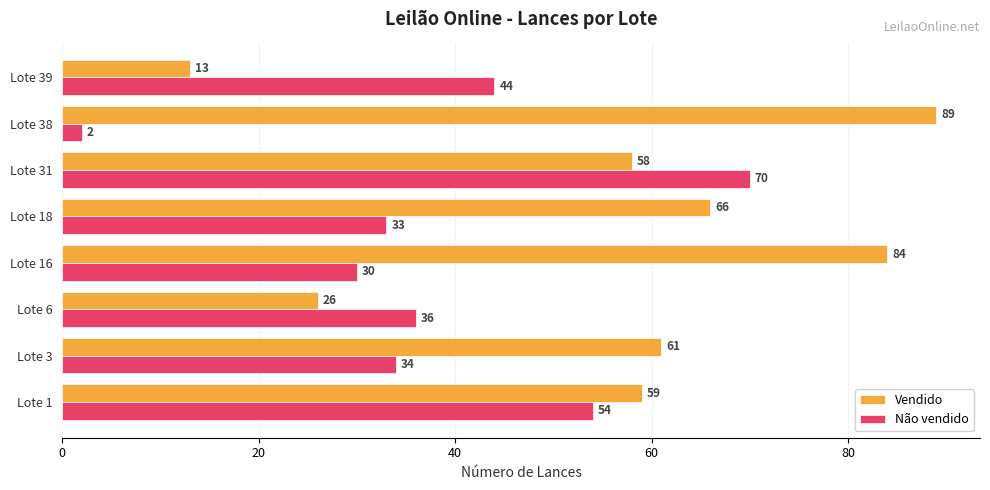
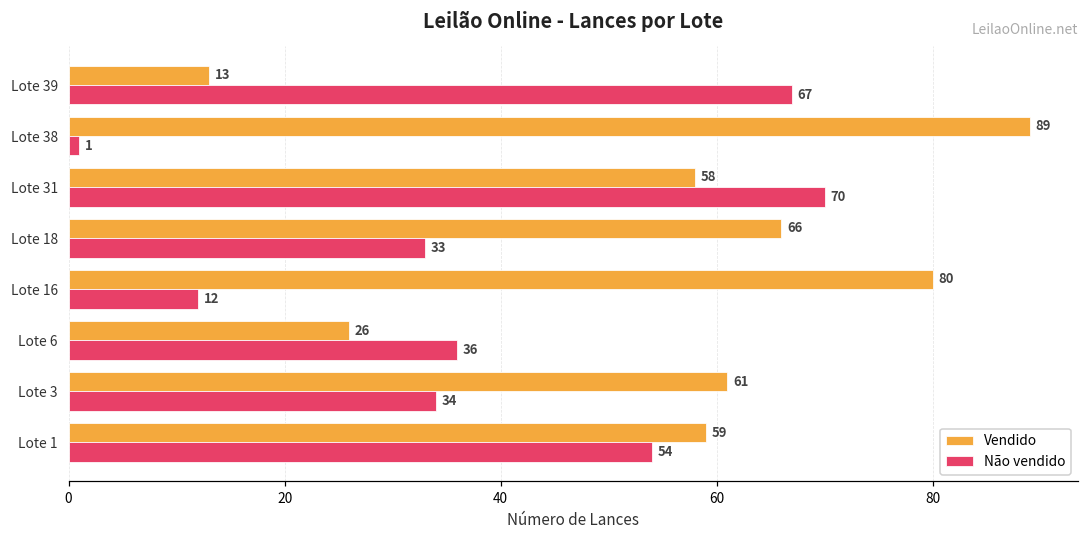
Não vendido, Lote 39: 44 -> 67
Não vendido, Lote 38: 2 -> 1
Vendido, Lote 16: 84 -> 80
Não vendido, Lote 16: 30 -> 12
